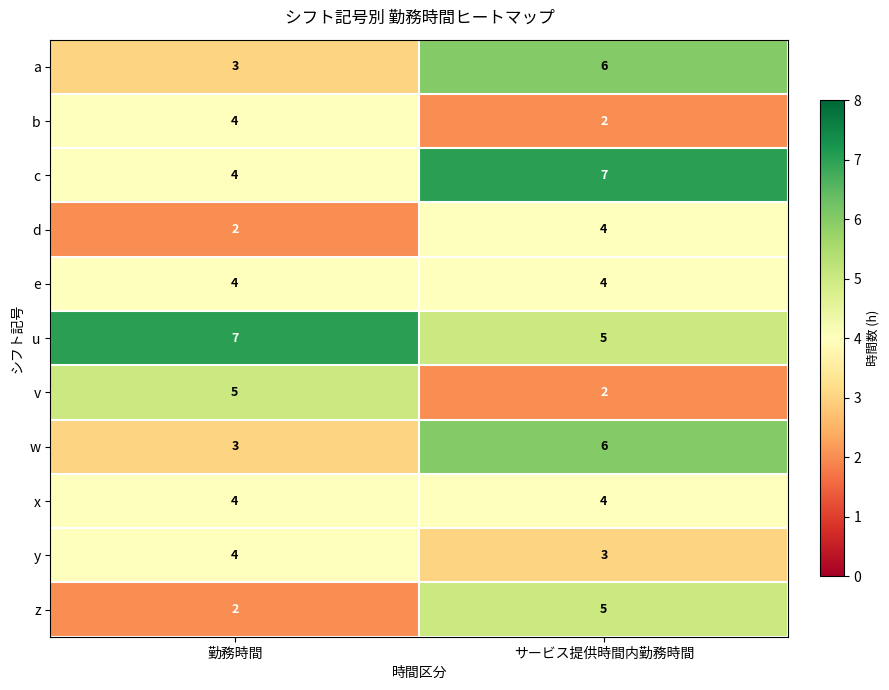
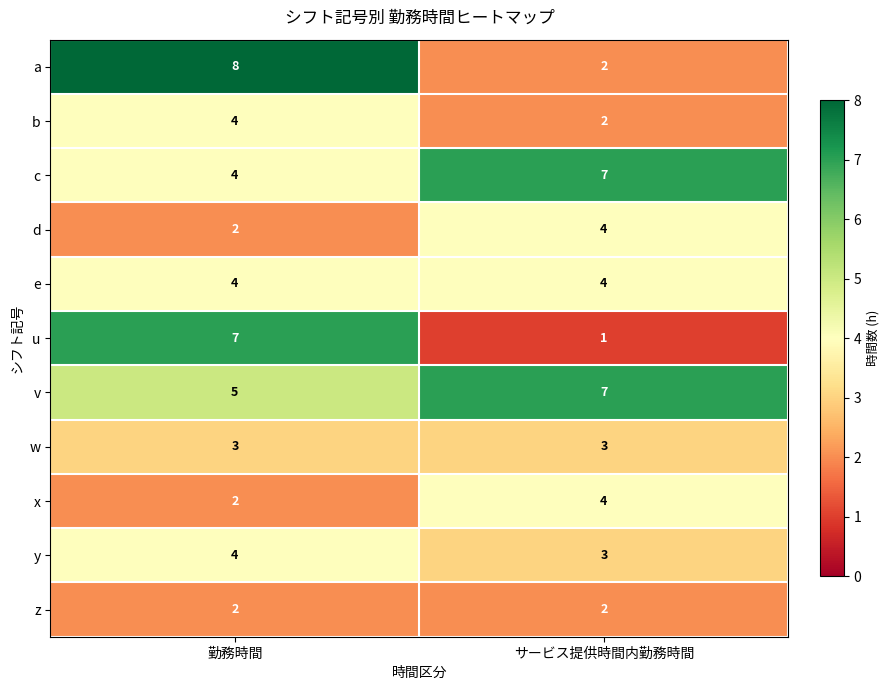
a, 勤務時間: 3 -> 8
a, サービス提供時間内勤務時間: 6 -> 2
u, サービス提供時間内勤務時間: 5 -> 1
v, サービス提供時間内勤務時間: 2 -> 7
w, サービス提供時間内勤務時間: 6 -> 3
x, 勤務時間: 4 -> 2
z, サービス提供時間内勤務時間: 5 -> 2
